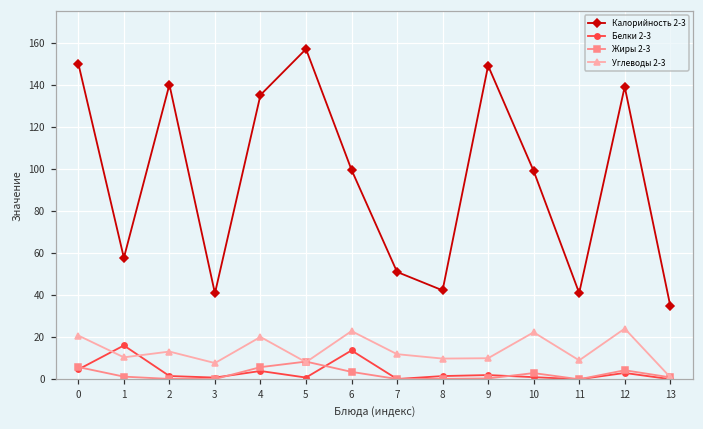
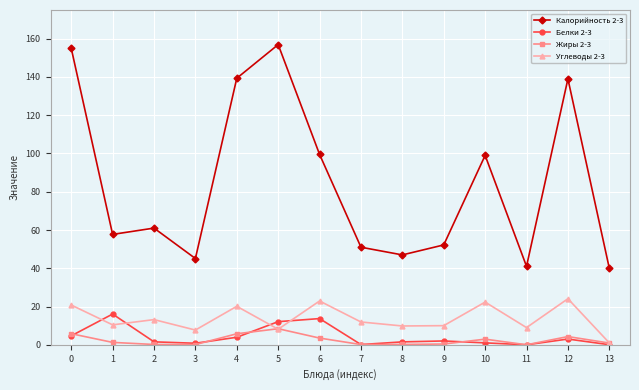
Калорийность 2-3, 0: 150 -> 155
Калорийность 2-3, 2: 140 -> 61
Калорийность 2-3, 3: 41 -> 45
Калорийность 2-3, 4: 135 -> 139
Белки 2-3, 5: 1 -> 12
Калорийность 2-3, 8: 42 -> 47
Калорийность 2-3, 9: 149 -> 52
Калорийность 2-3, 13: 35 -> 40
